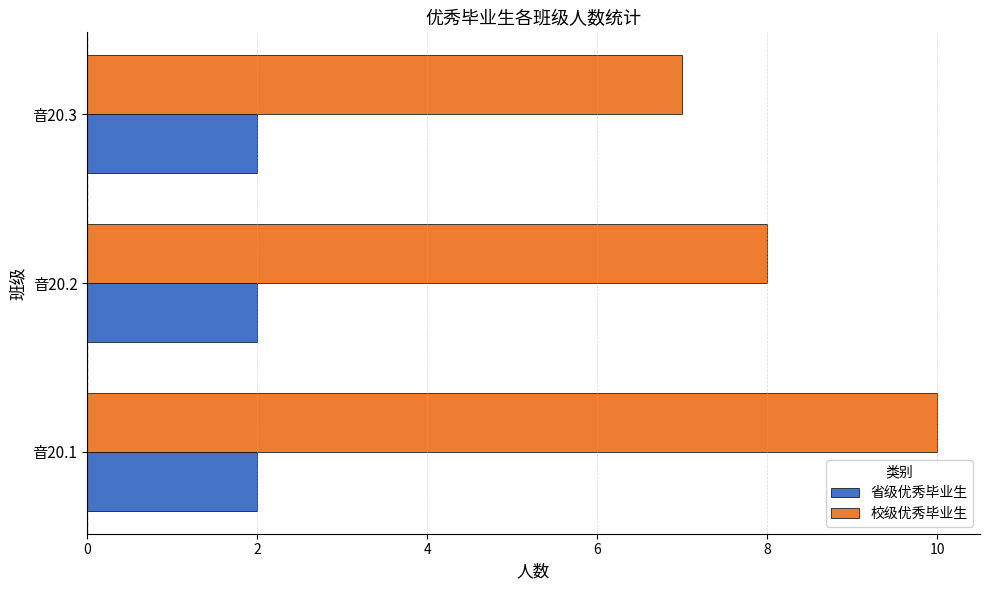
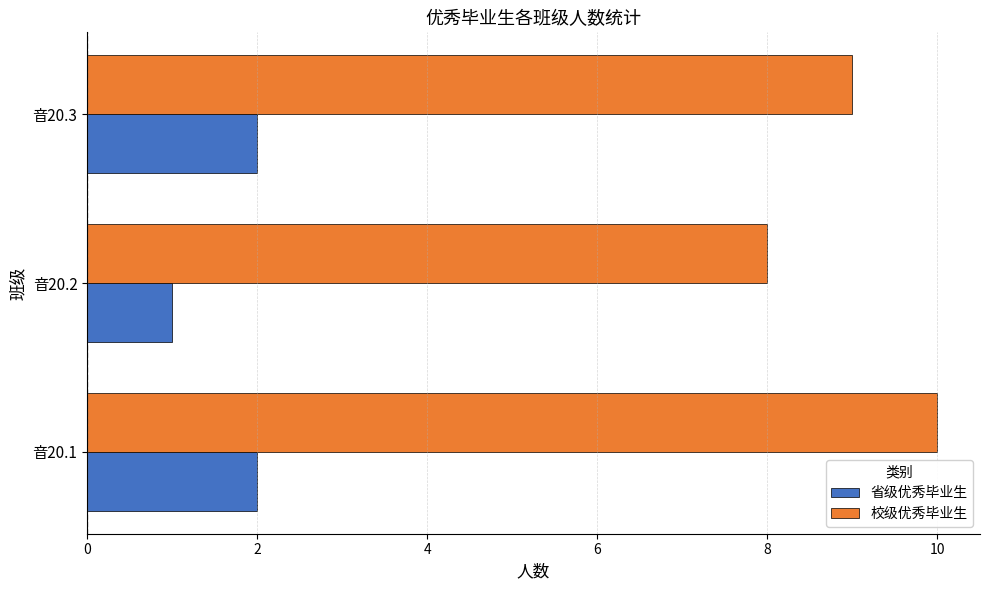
校级优秀毕业生, 音20.3: 7 -> 9
省级优秀毕业生, 音20.2: 2 -> 1
